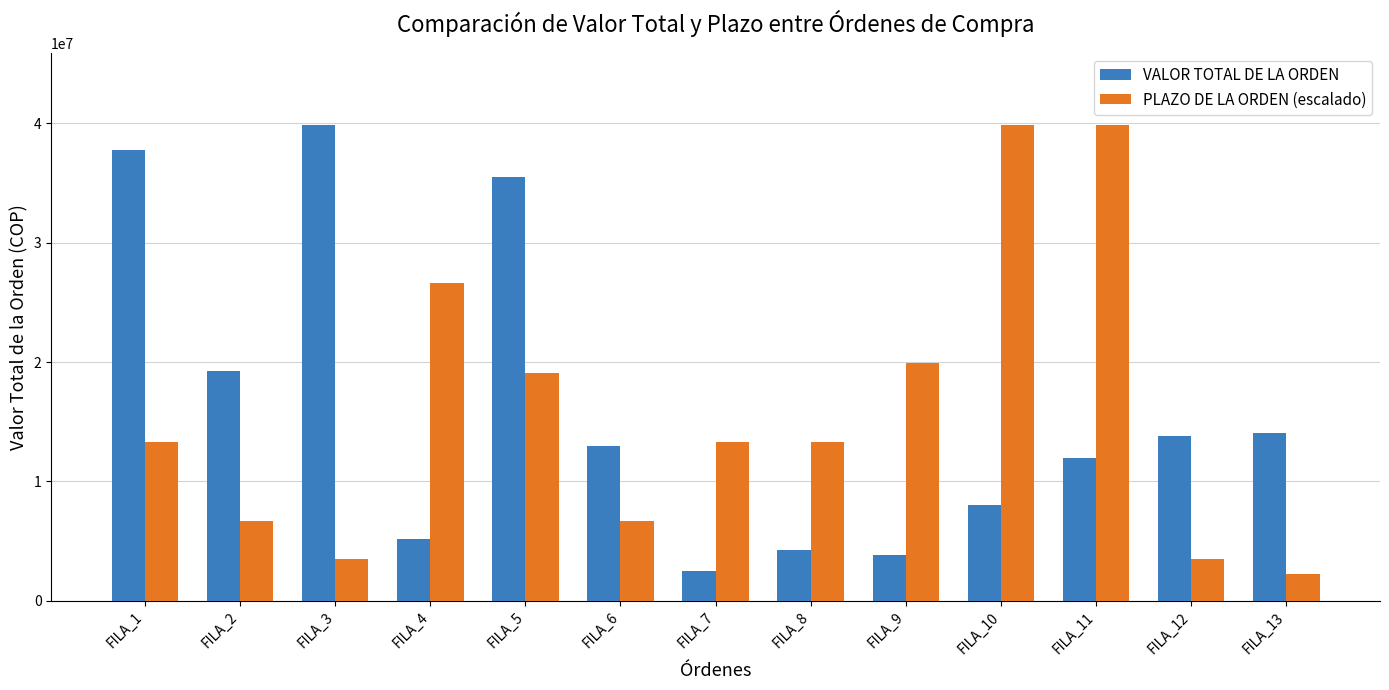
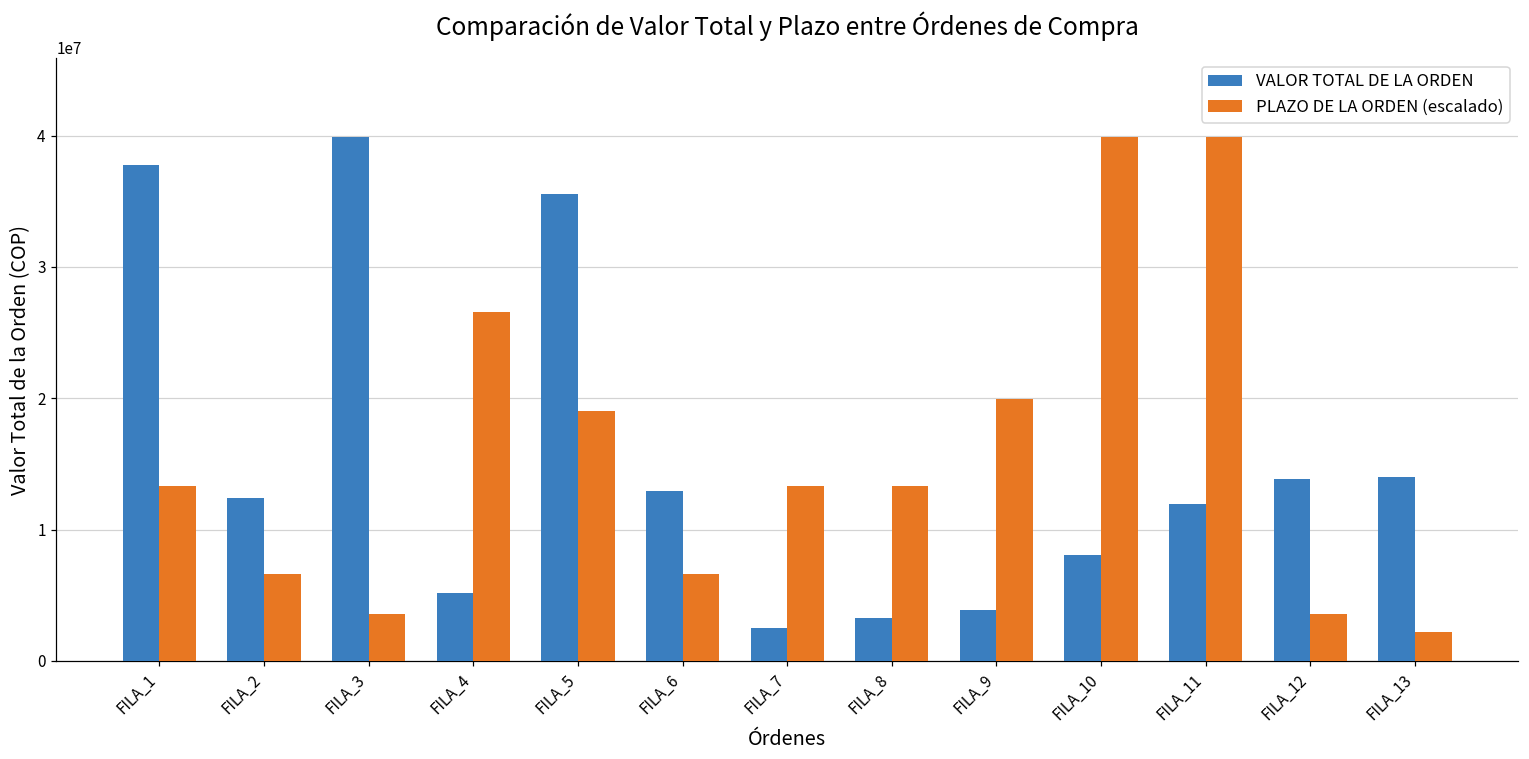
VALOR TOTAL DE LA ORDEN, FILA_2: 19300000 -> 12400000
VALOR TOTAL DE LA ORDEN, FILA_8: 4300000 -> 3300000
